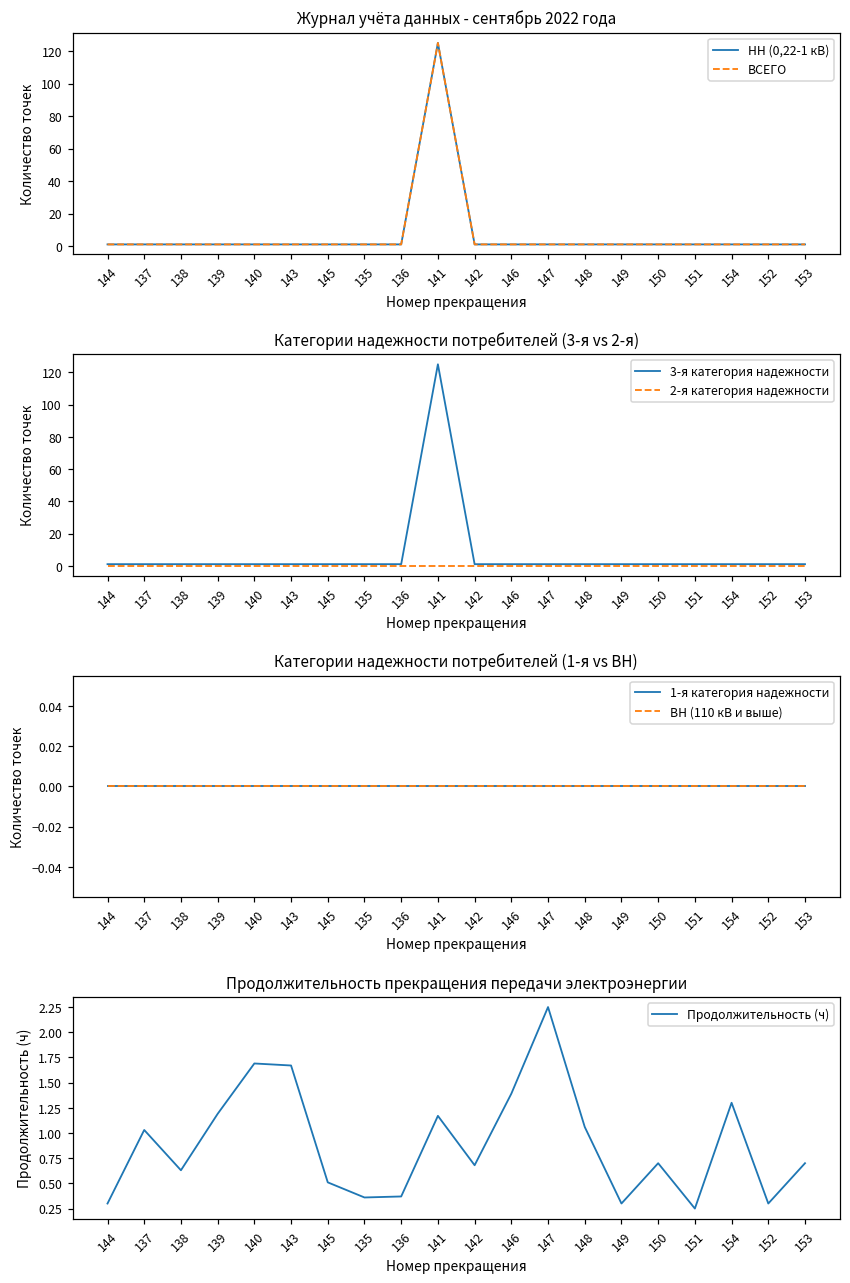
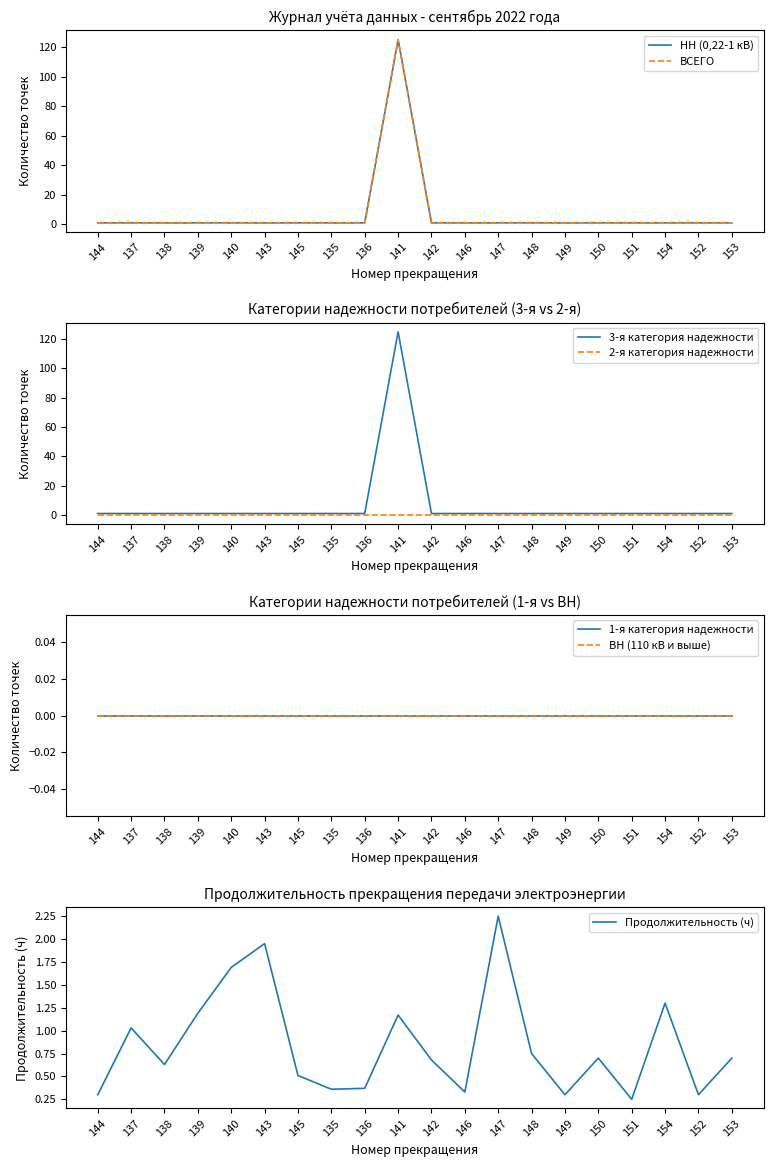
Продолжительность прекращения передачи электроэнергии, 143: 1.7 -> 2.0
Продолжительность прекращения передачи электроэнергии, 146: 1.4 -> 0.3
Продолжительность прекращения передачи электроэнергии, 148: 1.1 -> 0.8
